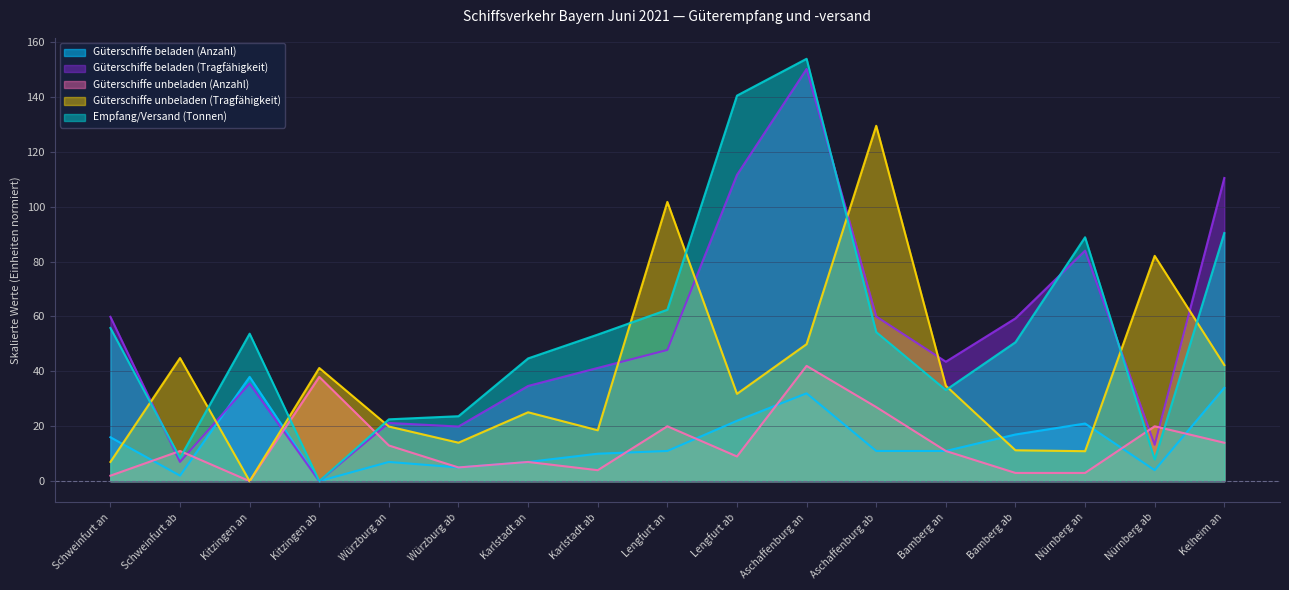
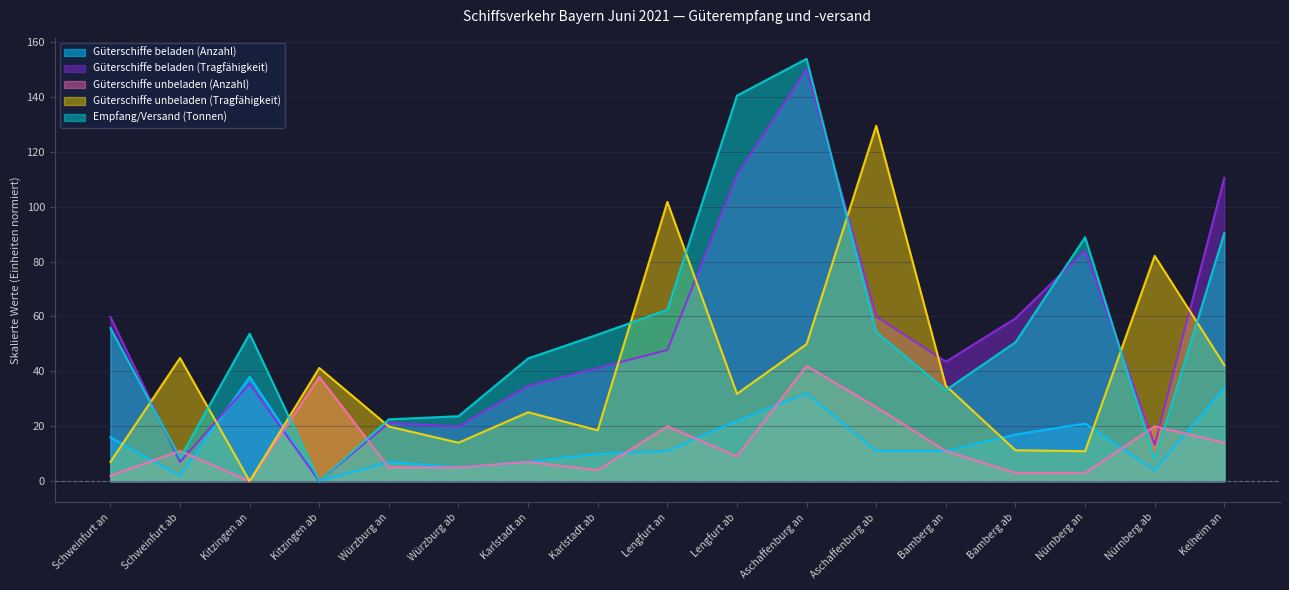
Güterschiffe unbeladen (Anzahl), Würzburg an: 13 -> 5
